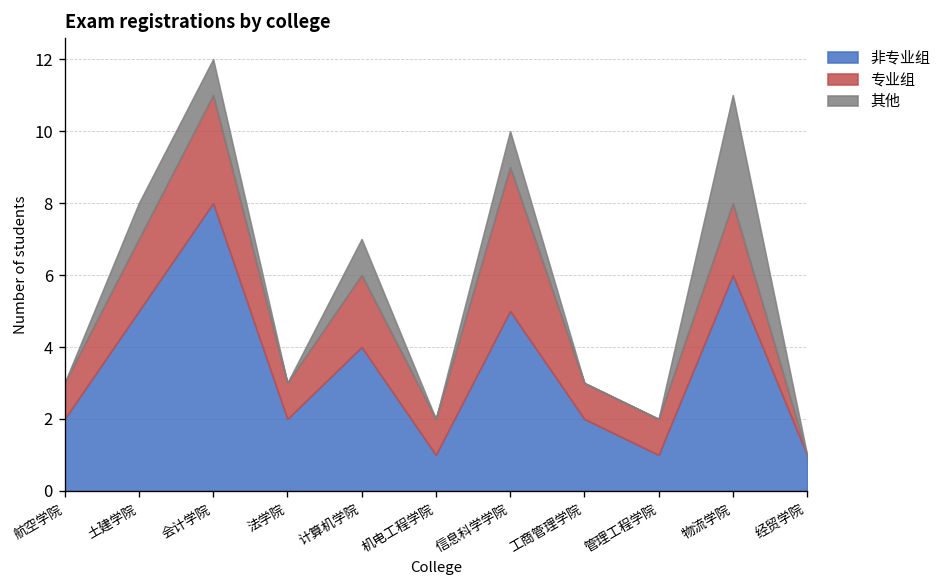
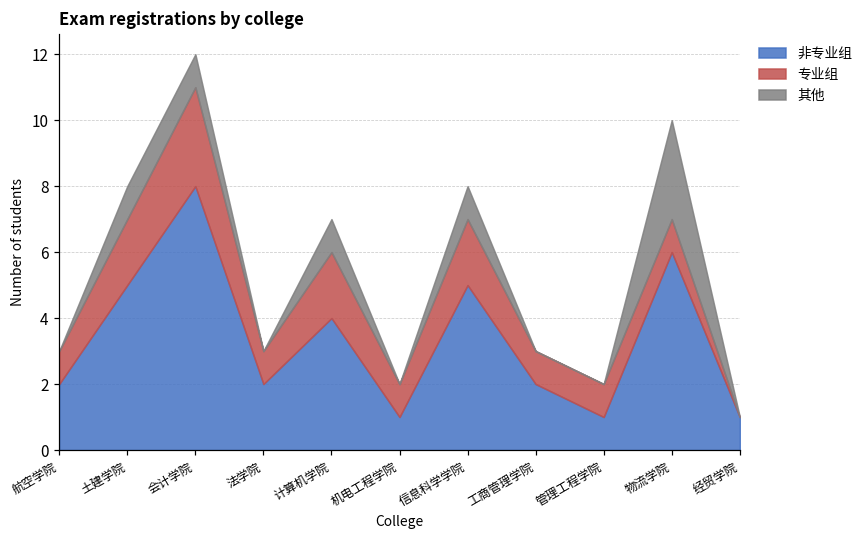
专业组, 信息科学学院: 4 -> 2
专业组, 物流学院: 2 -> 1
